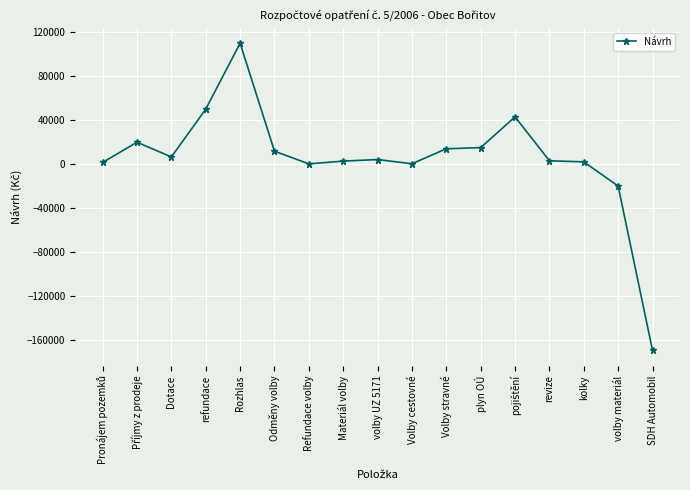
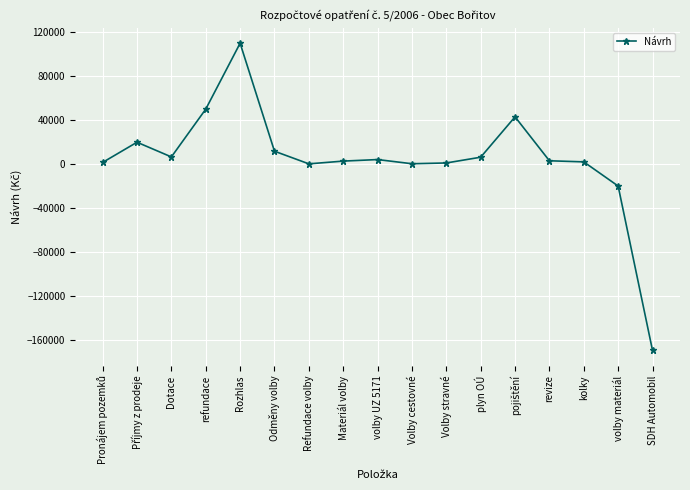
Volby stravné: 14000 -> 1000
plyn OÚ: 15000 -> 6000
